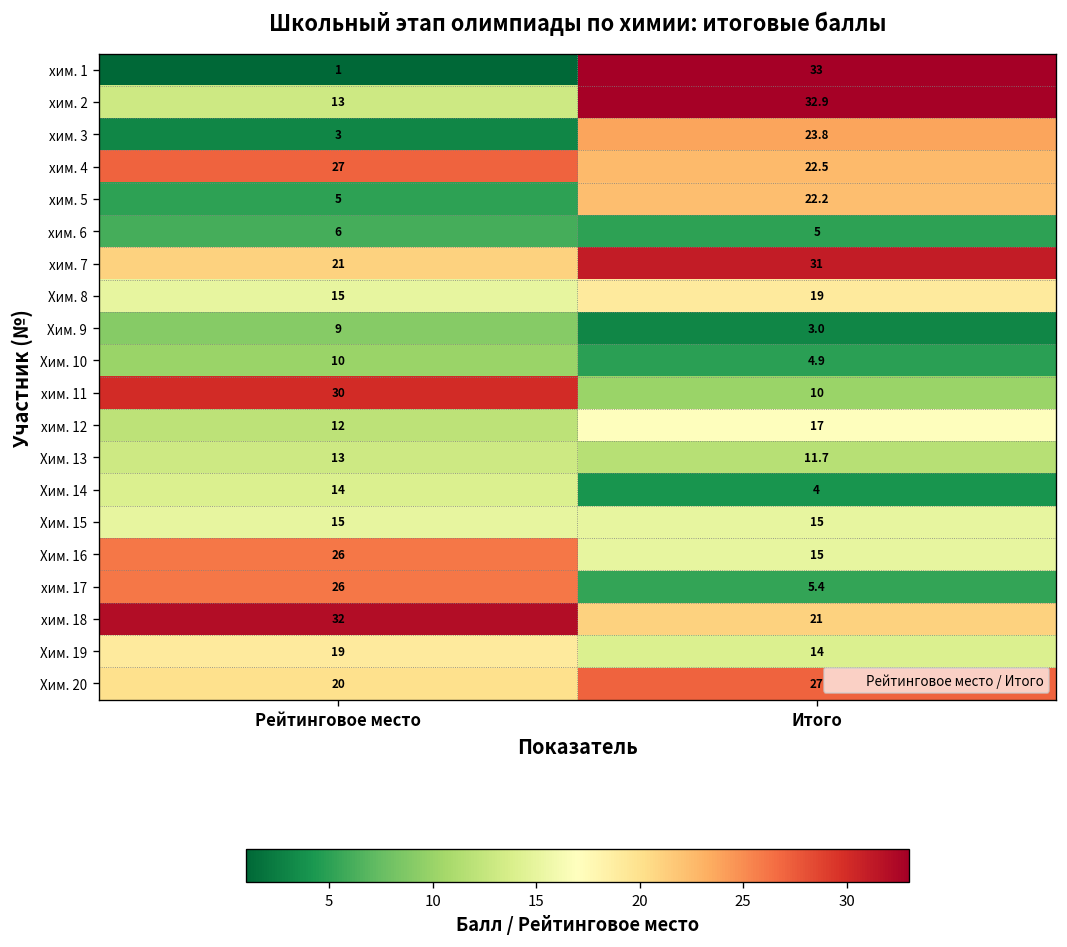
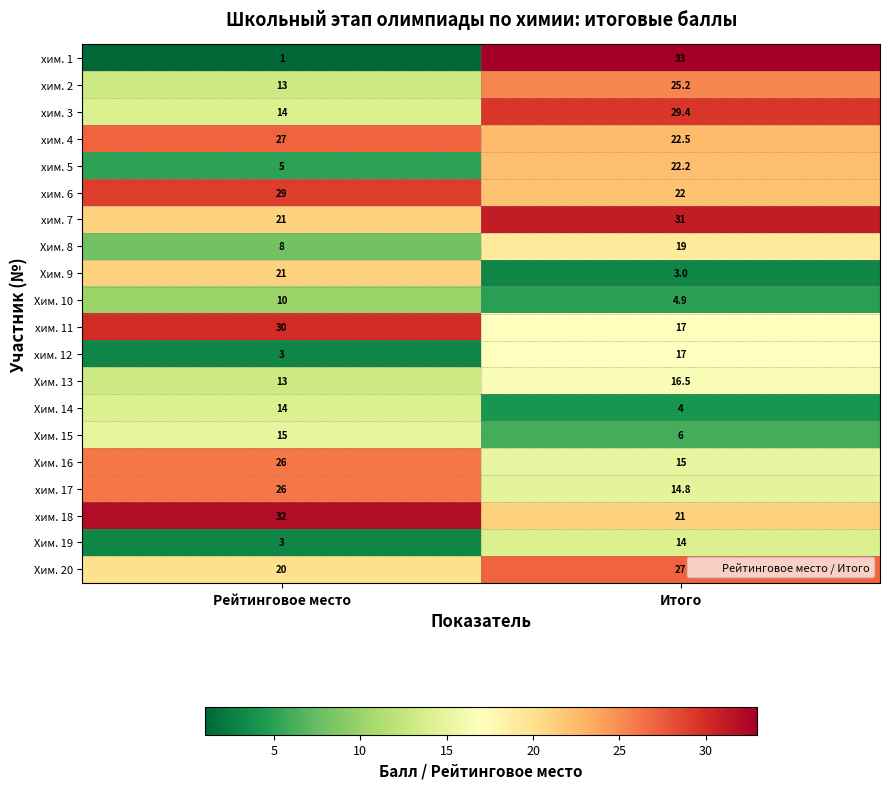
хим. 2, Итого: 32.9 -> 25.2
хим. 3, Рейтинговое место: 3 -> 14
хим. 3, Итого: 23.8 -> 29.4
хим. 6, Рейтинговое место: 6 -> 29
хим. 6, Итого: 5 -> 22
Хим. 8, Рейтинговое место: 15 -> 8
Хим. 9, Рейтинговое место: 9 -> 21
хим. 11, Итого: 10 -> 17
хим. 12, Рейтинговое место: 12 -> 3
Хим. 13, Итого: 11.7 -> 16.5
Хим. 15, Итого: 15 -> 6
хим. 17, Итого: 5.4 -> 14.8
Хим. 19, Рейтинговое место: 19 -> 3
